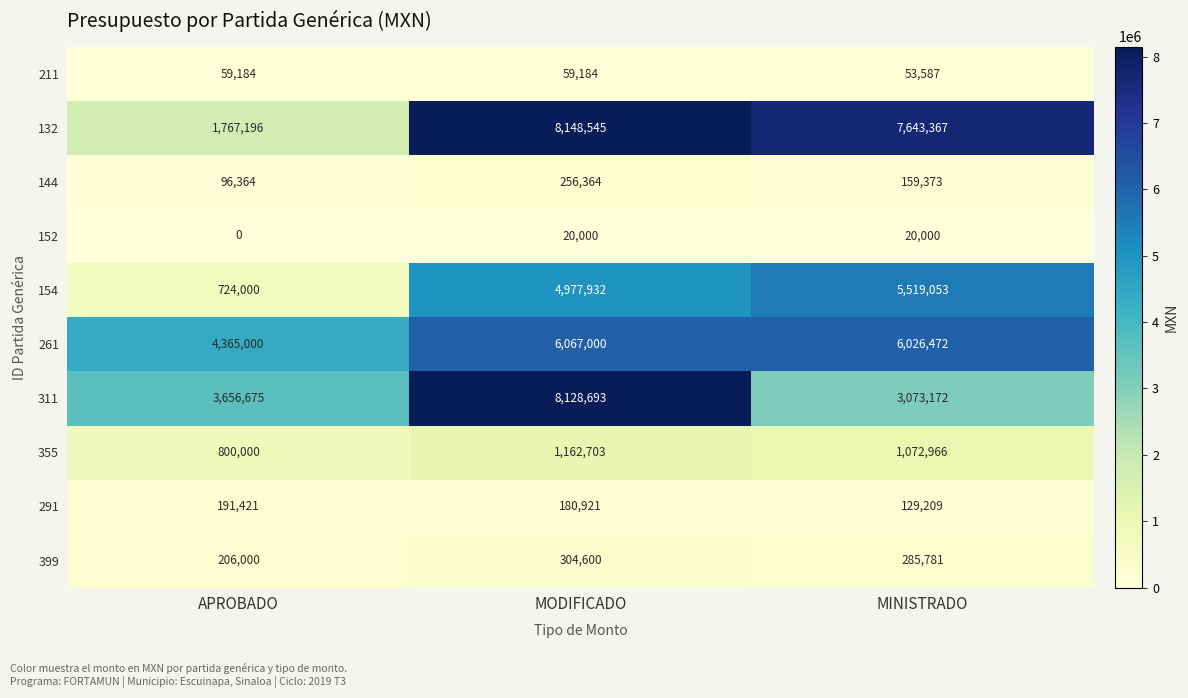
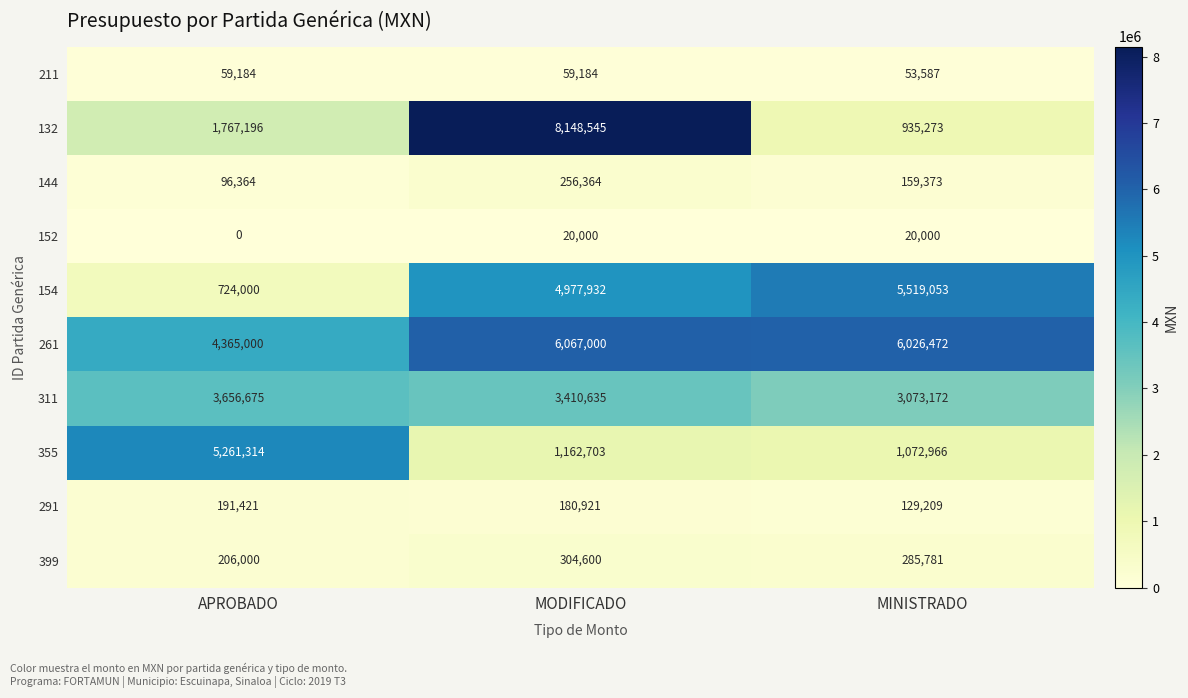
132, MINISTRADO: 7,643,367 -> 935,273
311, MODIFICADO: 8,128,693 -> 3,410,635
355, APROBADO: 800,000 -> 5,261,314
